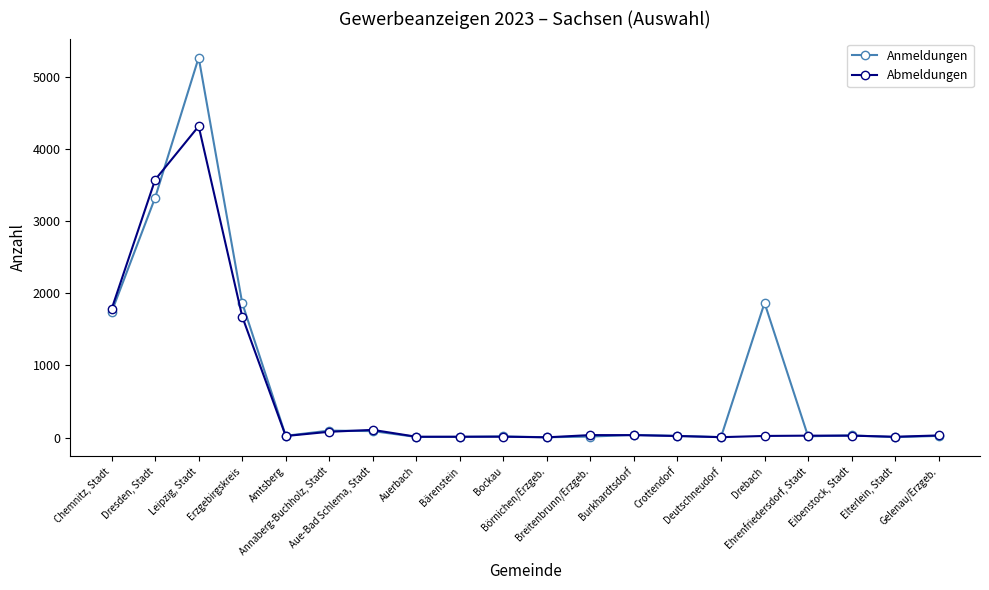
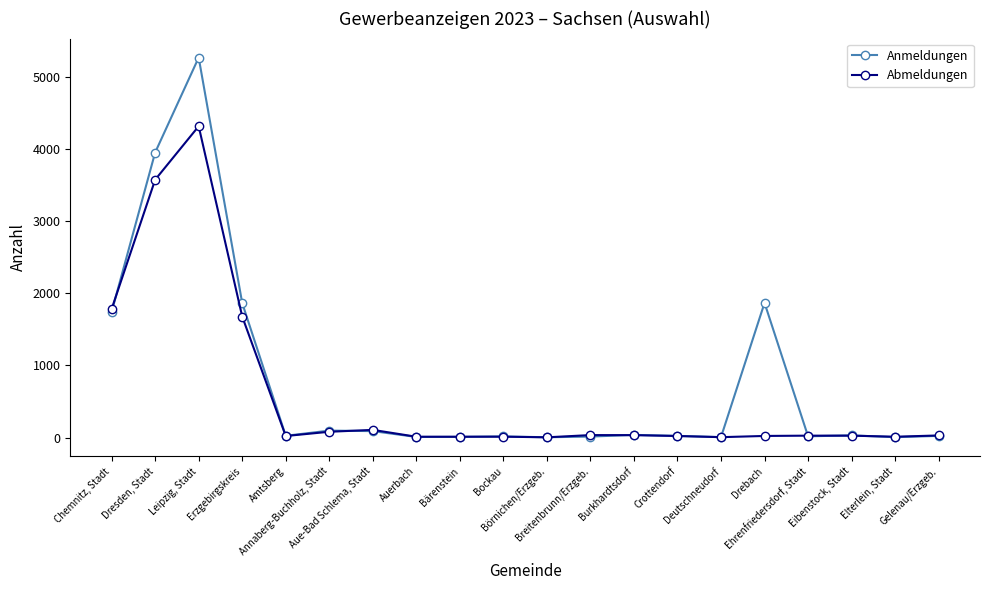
Anmeldungen, Dresden, Stadt: 3300 -> 3900
